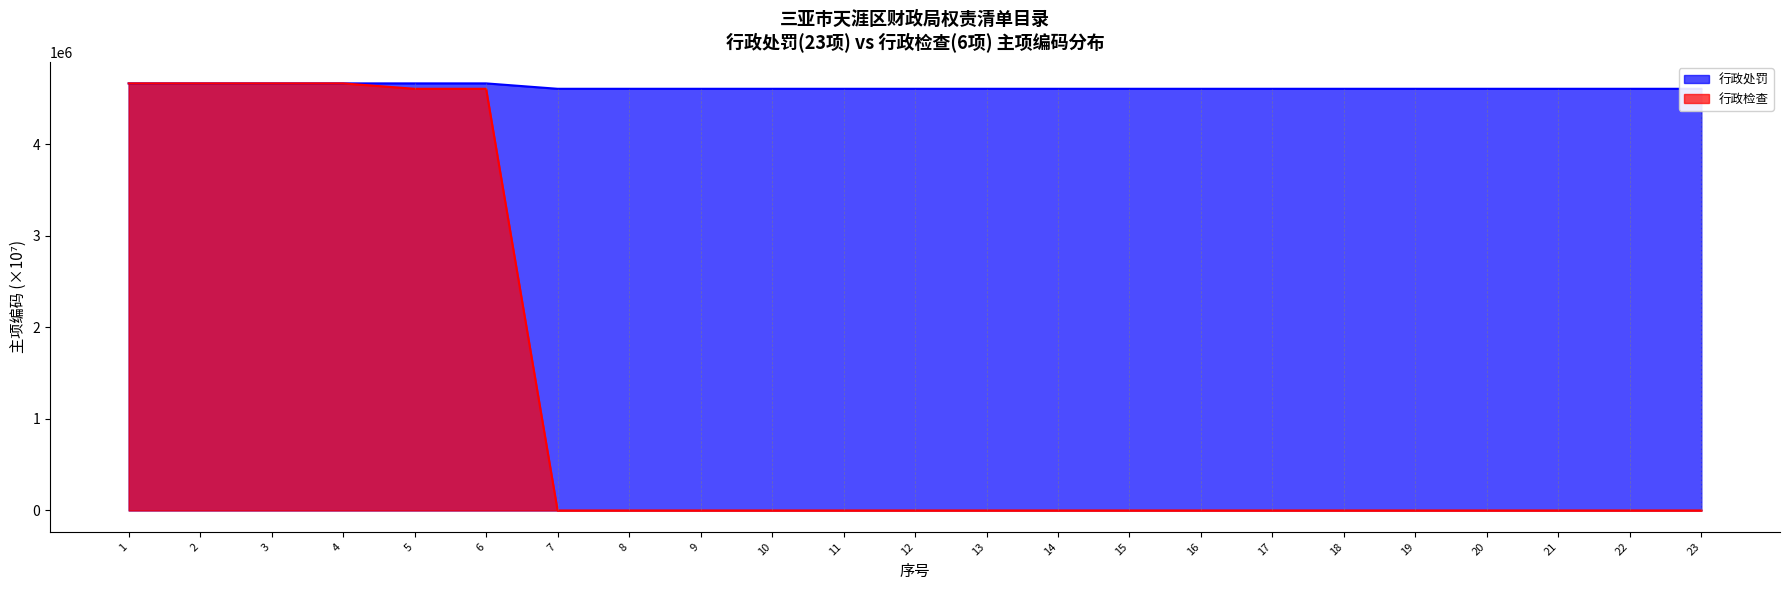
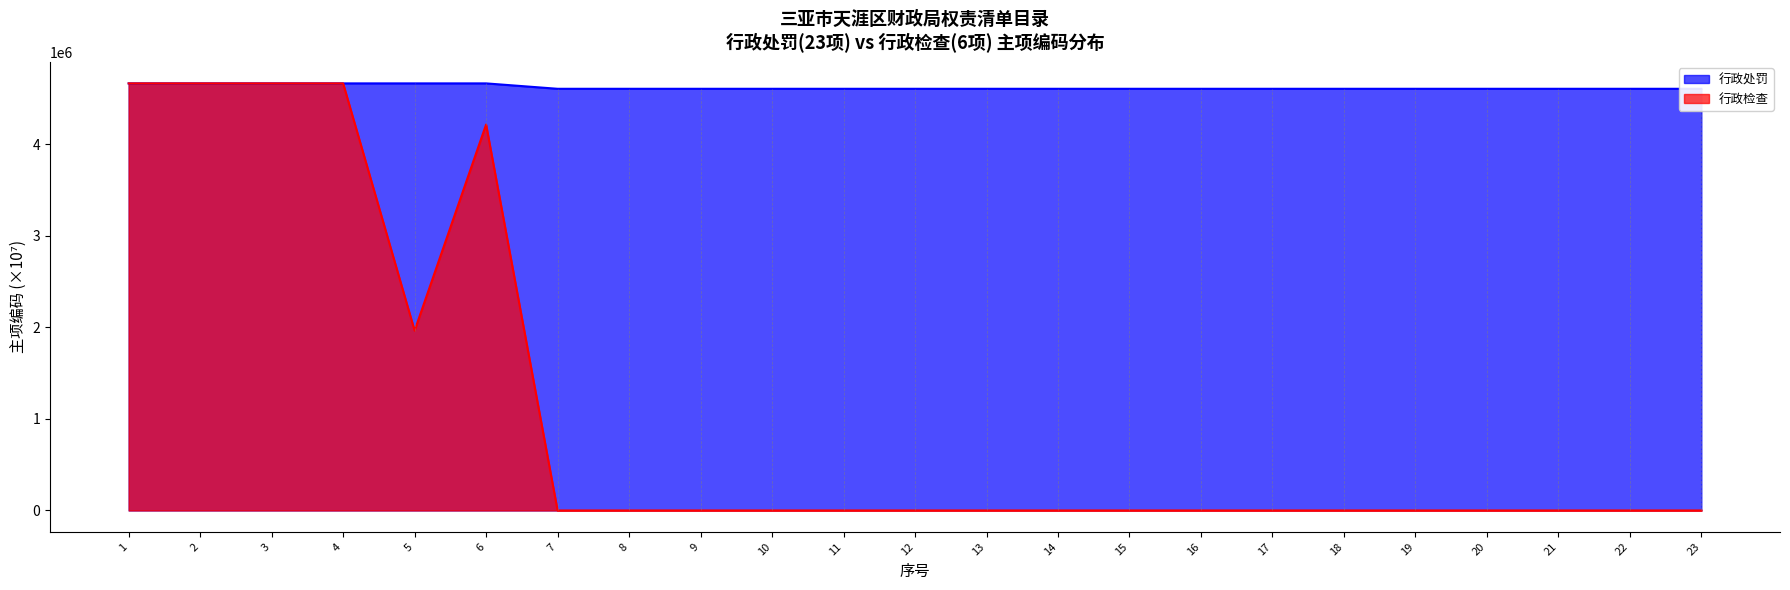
行政检查, 5: 4600000 -> 2000000
行政检查, 6: 4600000 -> 4200000
